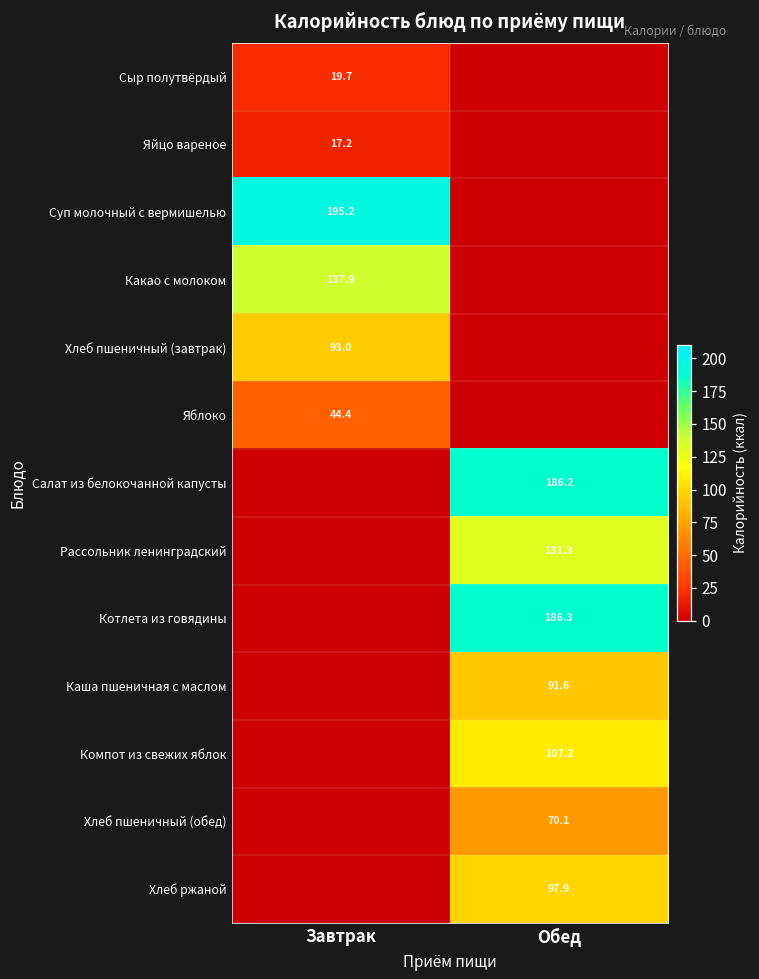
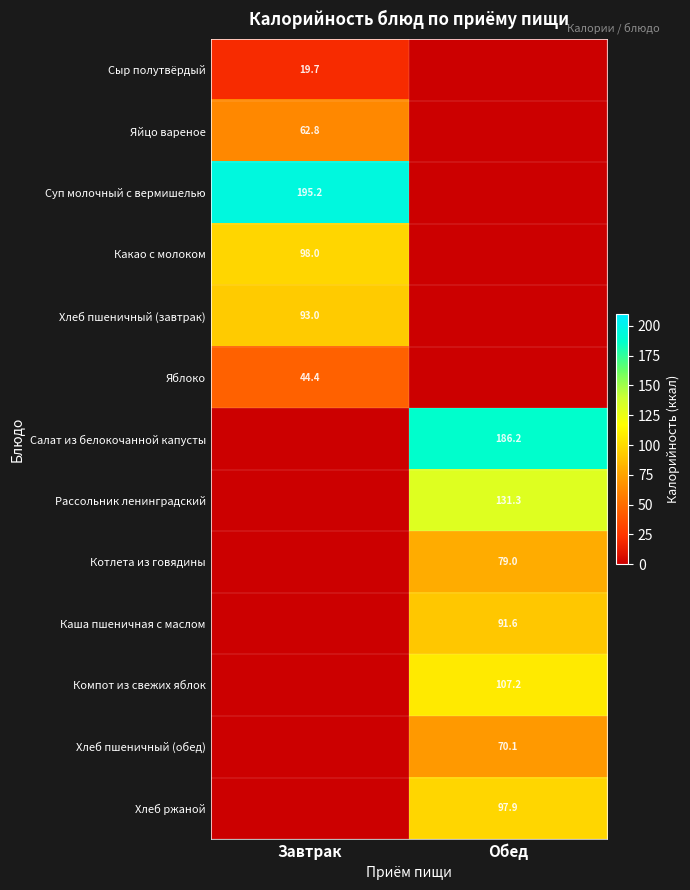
Яйцо вареное, Завтрак: 17.2 -> 62.8
Какао с молоком, Завтрак: 137.9 -> 98.0
Котлета из говядины, Обед: 186.3 -> 79.0
